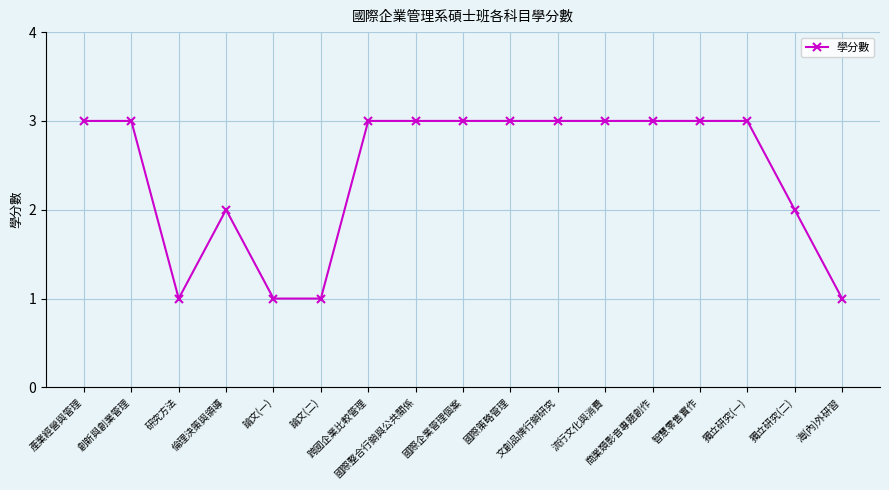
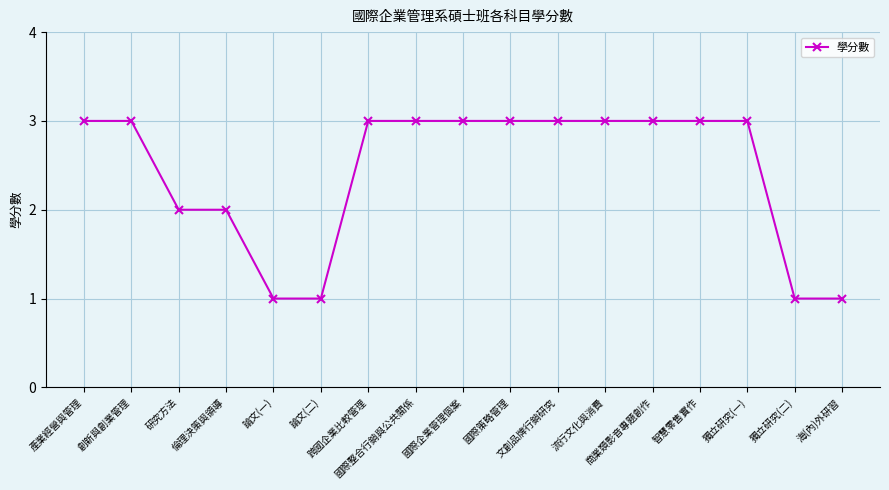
研究方法: 1 -> 2
獨立研究(二): 2 -> 1
